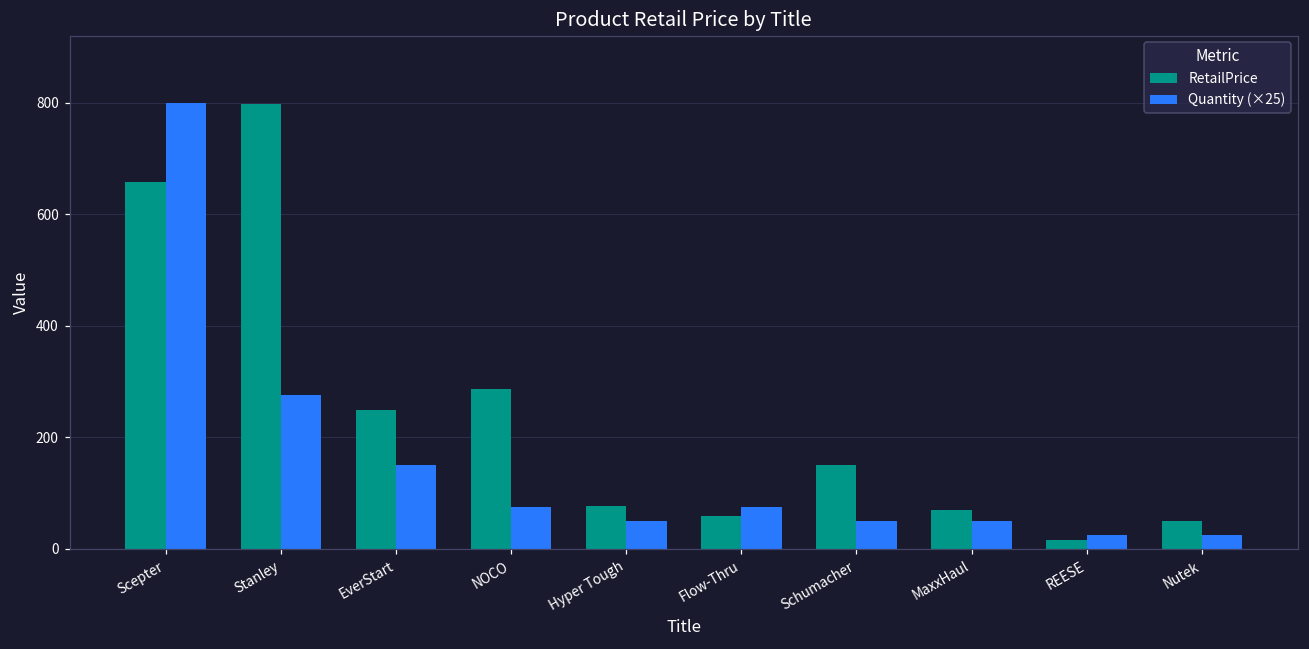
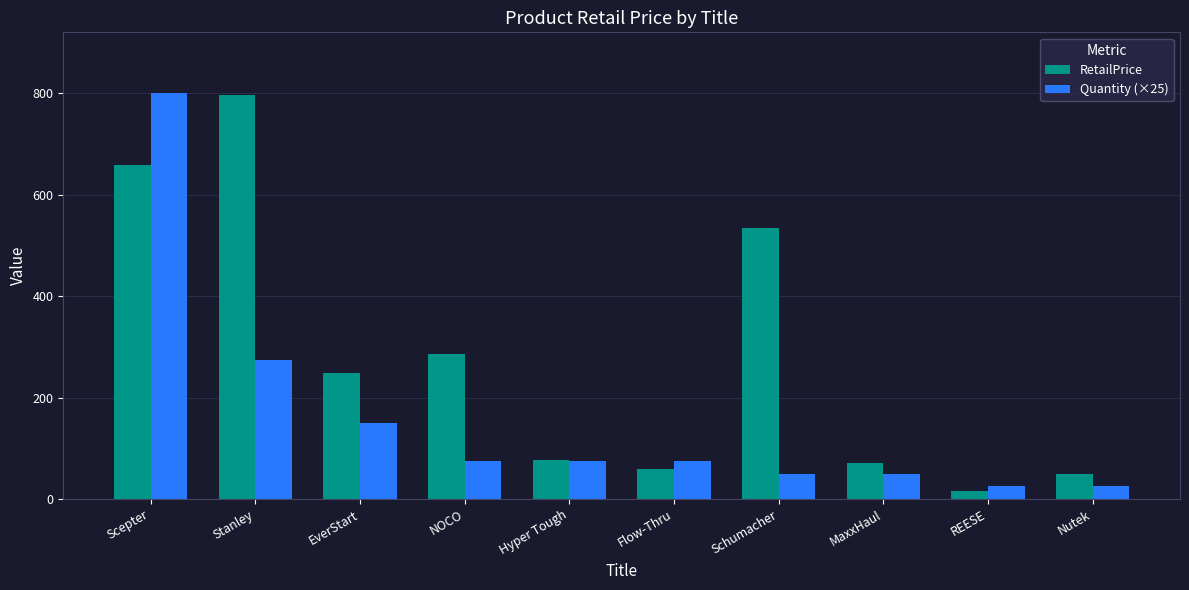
Quantity (×25), Hyper Tough: 50 -> 80
RetailPrice, Schumacher: 150 -> 540
